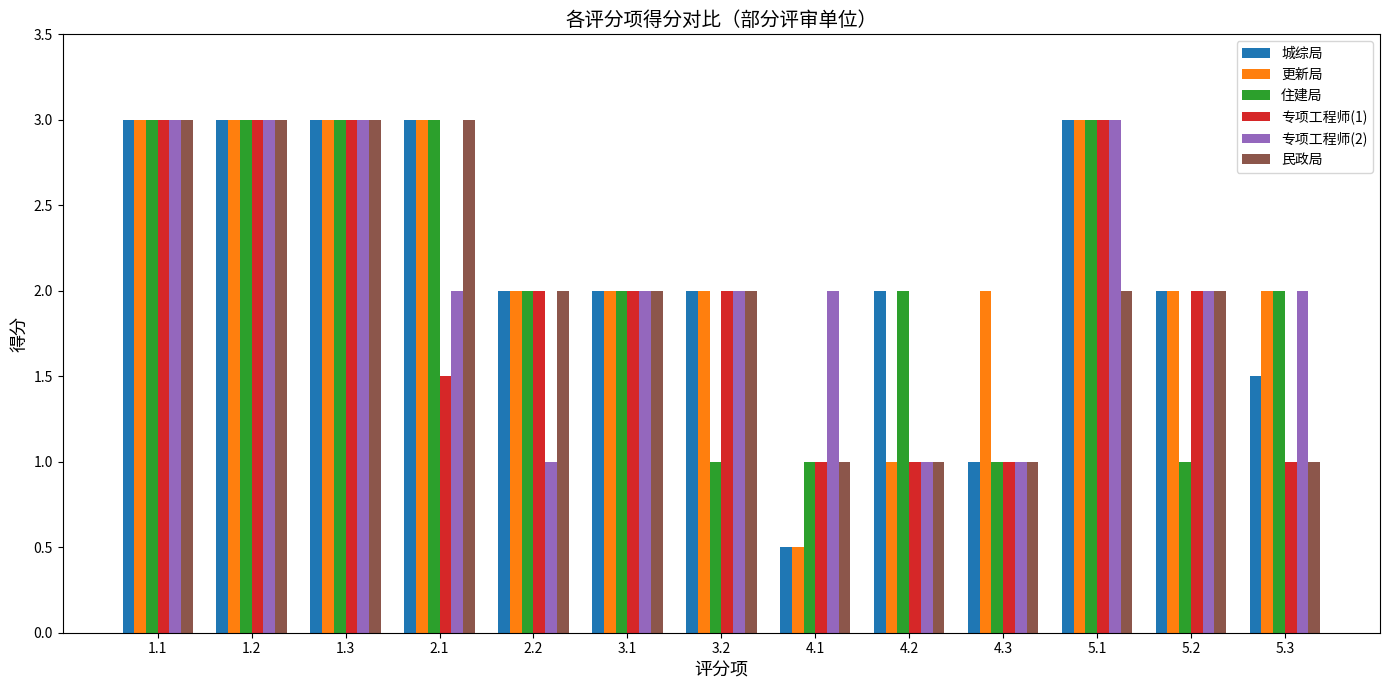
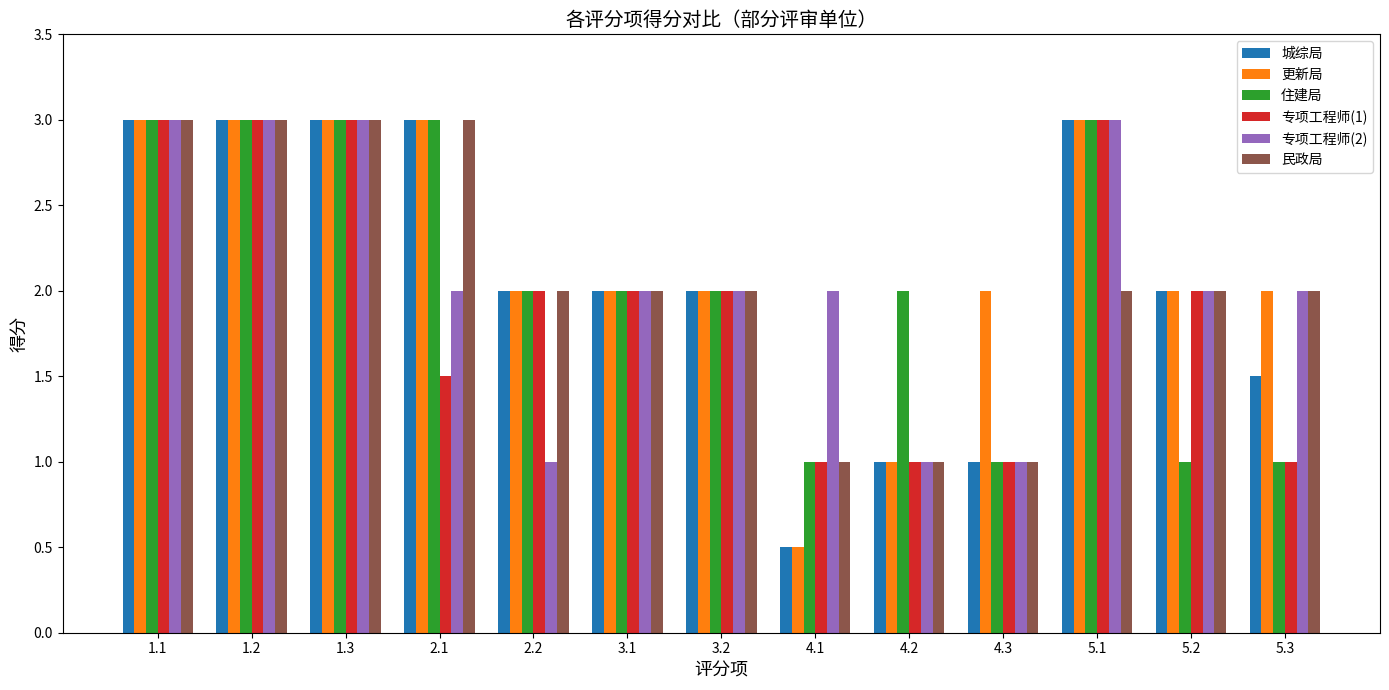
住建局, 3.2: 1 -> 2
城综局, 4.2: 2 -> 1
住建局, 5.3: 2 -> 1
民政局, 5.3: 1 -> 2
